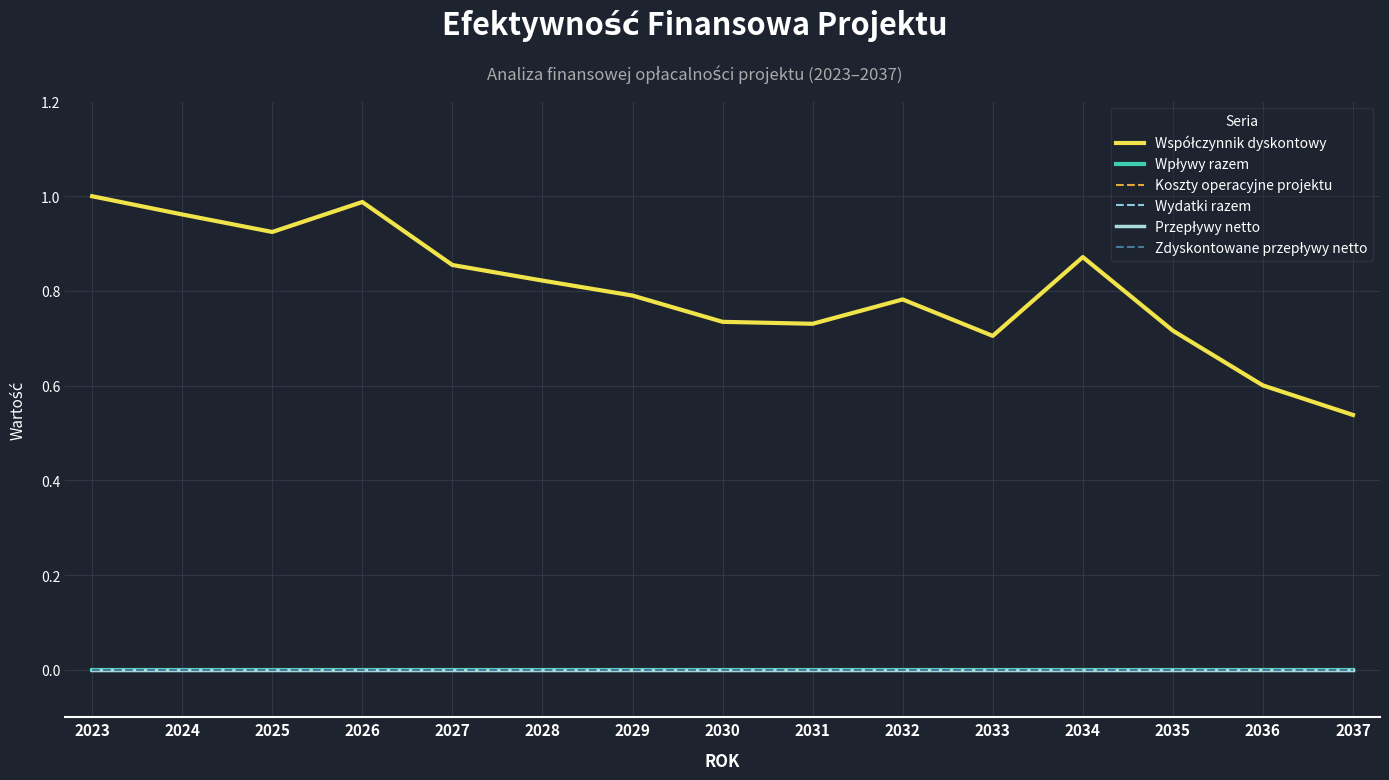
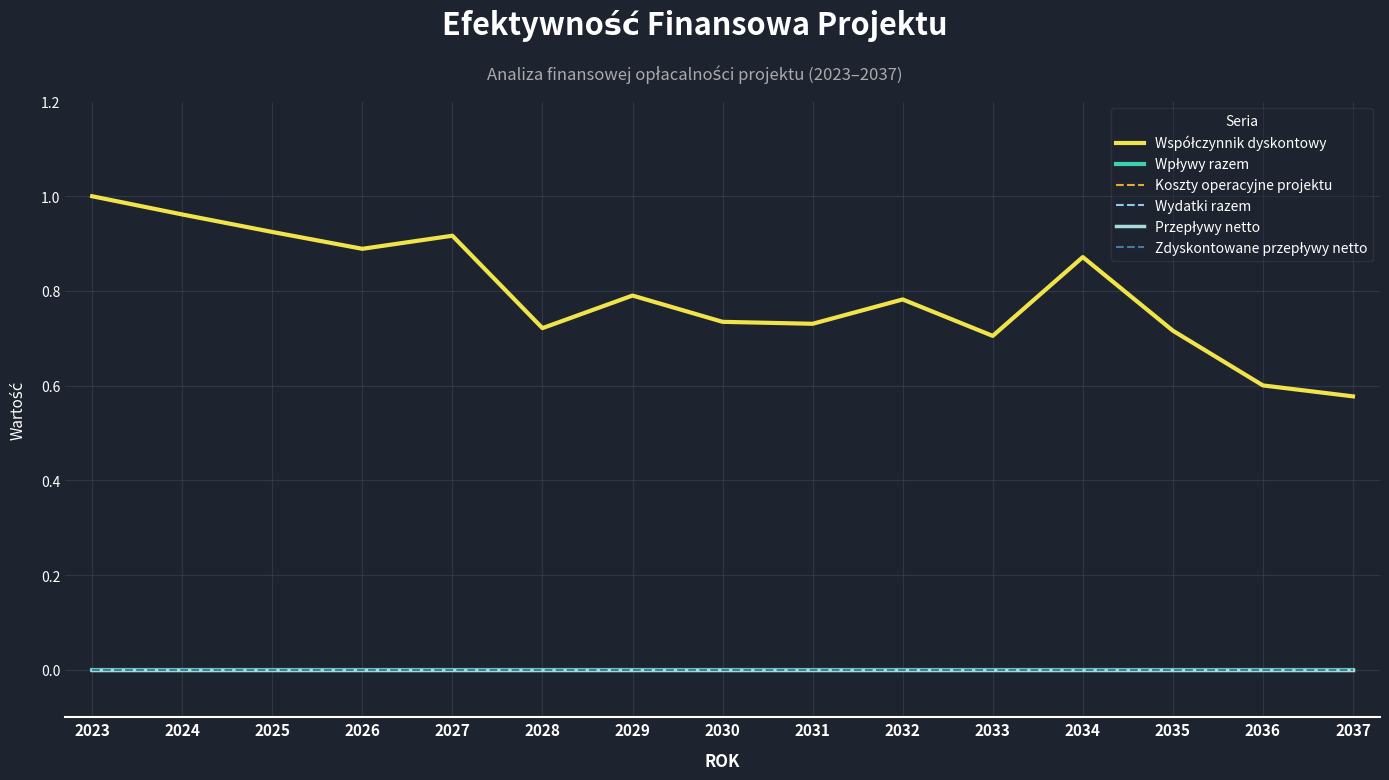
Współczynnik dyskontowy, 2026: 0.99 -> 0.89
Współczynnik dyskontowy, 2027: 0.85 -> 0.92
Współczynnik dyskontowy, 2028: 0.82 -> 0.72
Współczynnik dyskontowy, 2037: 0.54 -> 0.58
